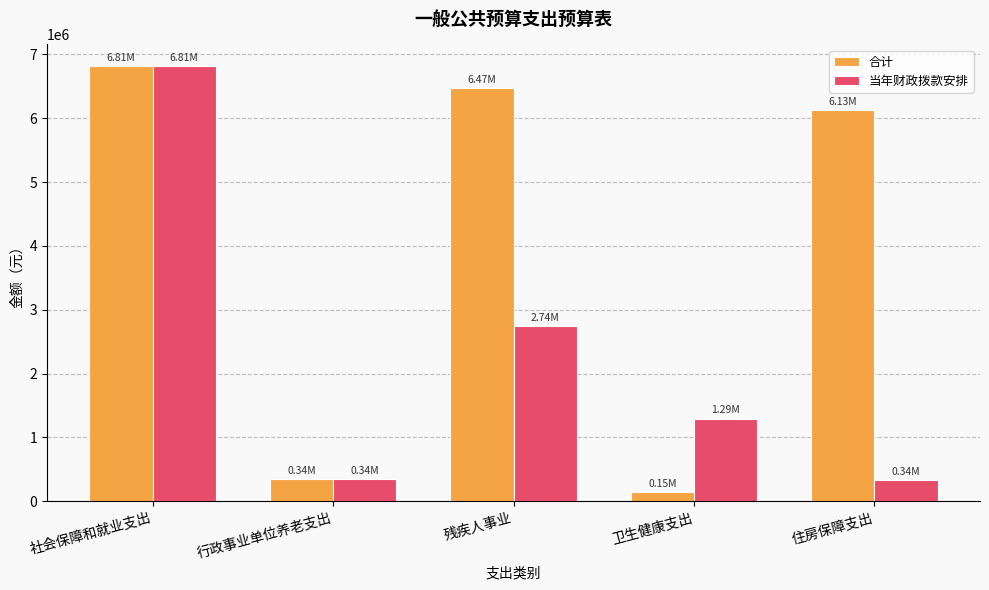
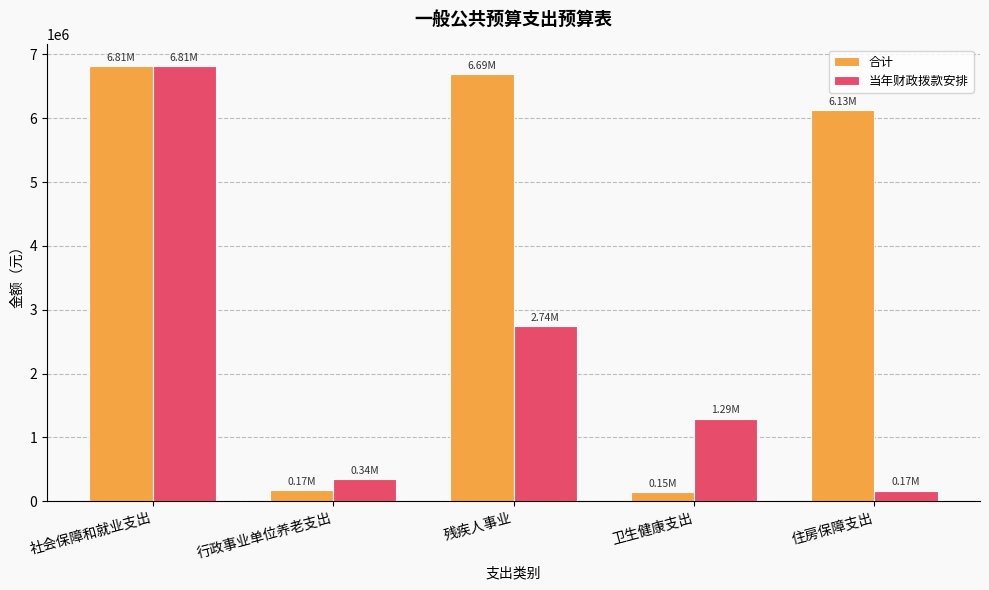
合计, 行政事业单位养老支出: 0.34M -> 0.17M
合计, 残疾人事业: 6.47M -> 6.69M
当年财政拨款安排, 住房保障支出: 0.34M -> 0.17M
